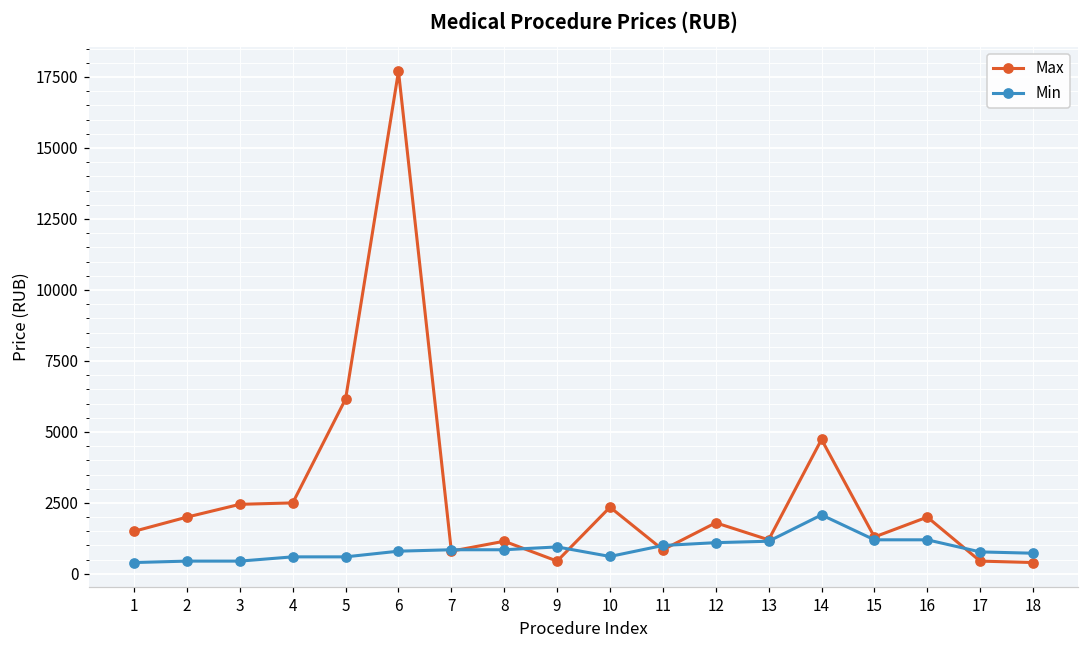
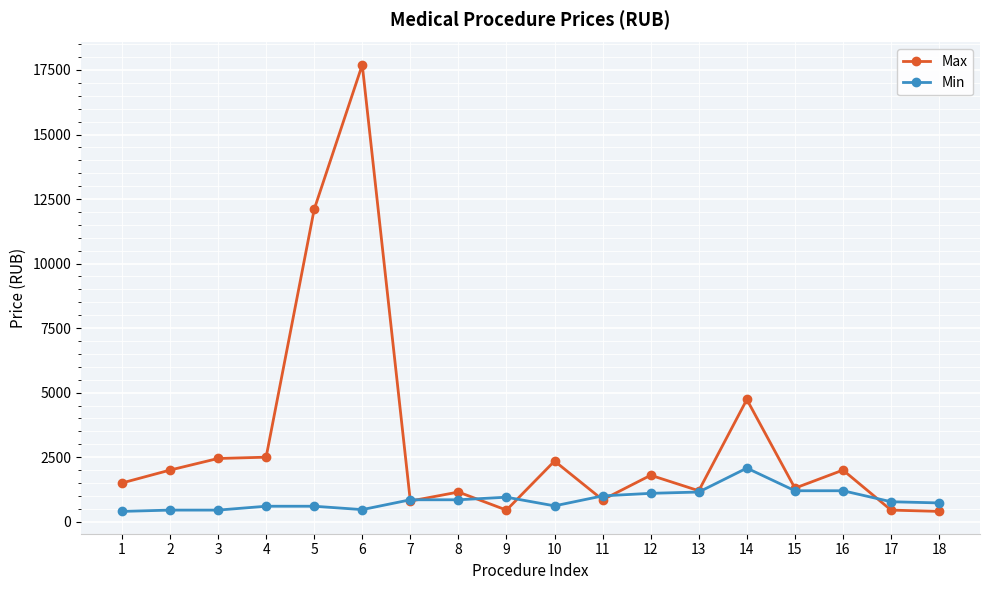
Max, 5: 6200 -> 12100
Min, 6: 800 -> 500
